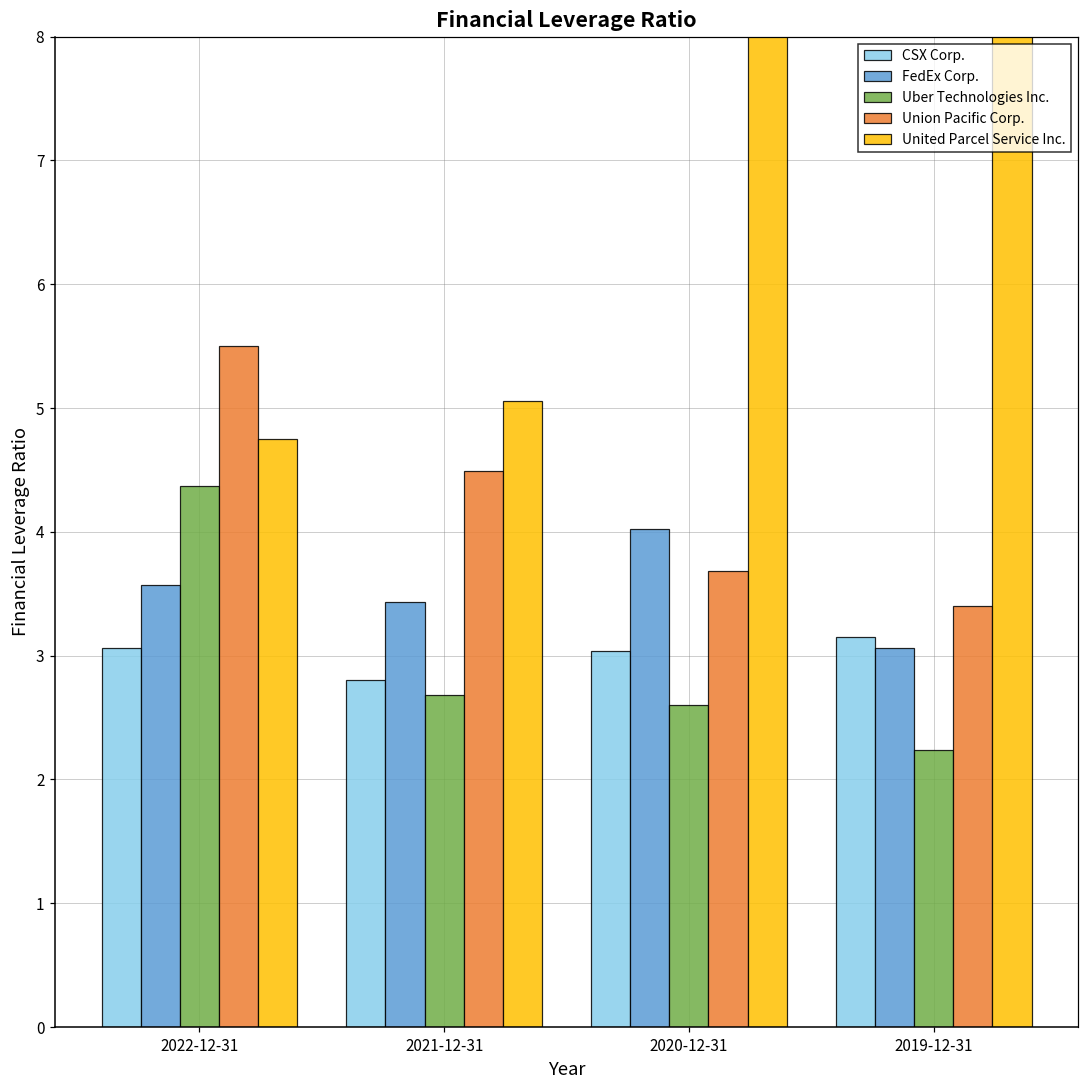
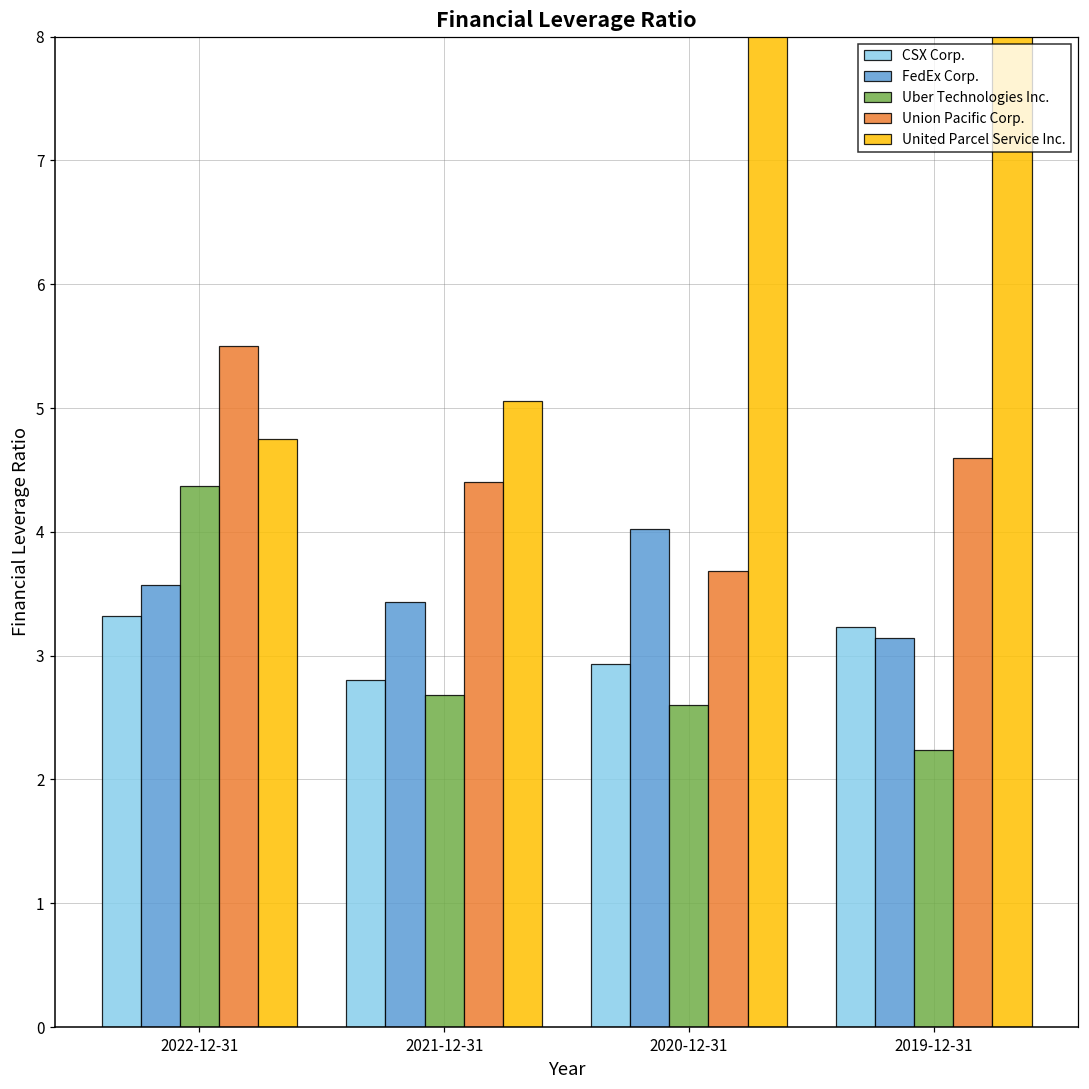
CSX Corp., 2022-12-31: 3.06 -> 3.32
Union Pacific Corp., 2021-12-31: 4.49 -> 4.40
CSX Corp., 2020-12-31: 3.04 -> 2.93
CSX Corp., 2019-12-31: 3.15 -> 3.23
FedEx Corp., 2019-12-31: 3.06 -> 3.14
Union Pacific Corp., 2019-12-31: 3.4 -> 4.6
